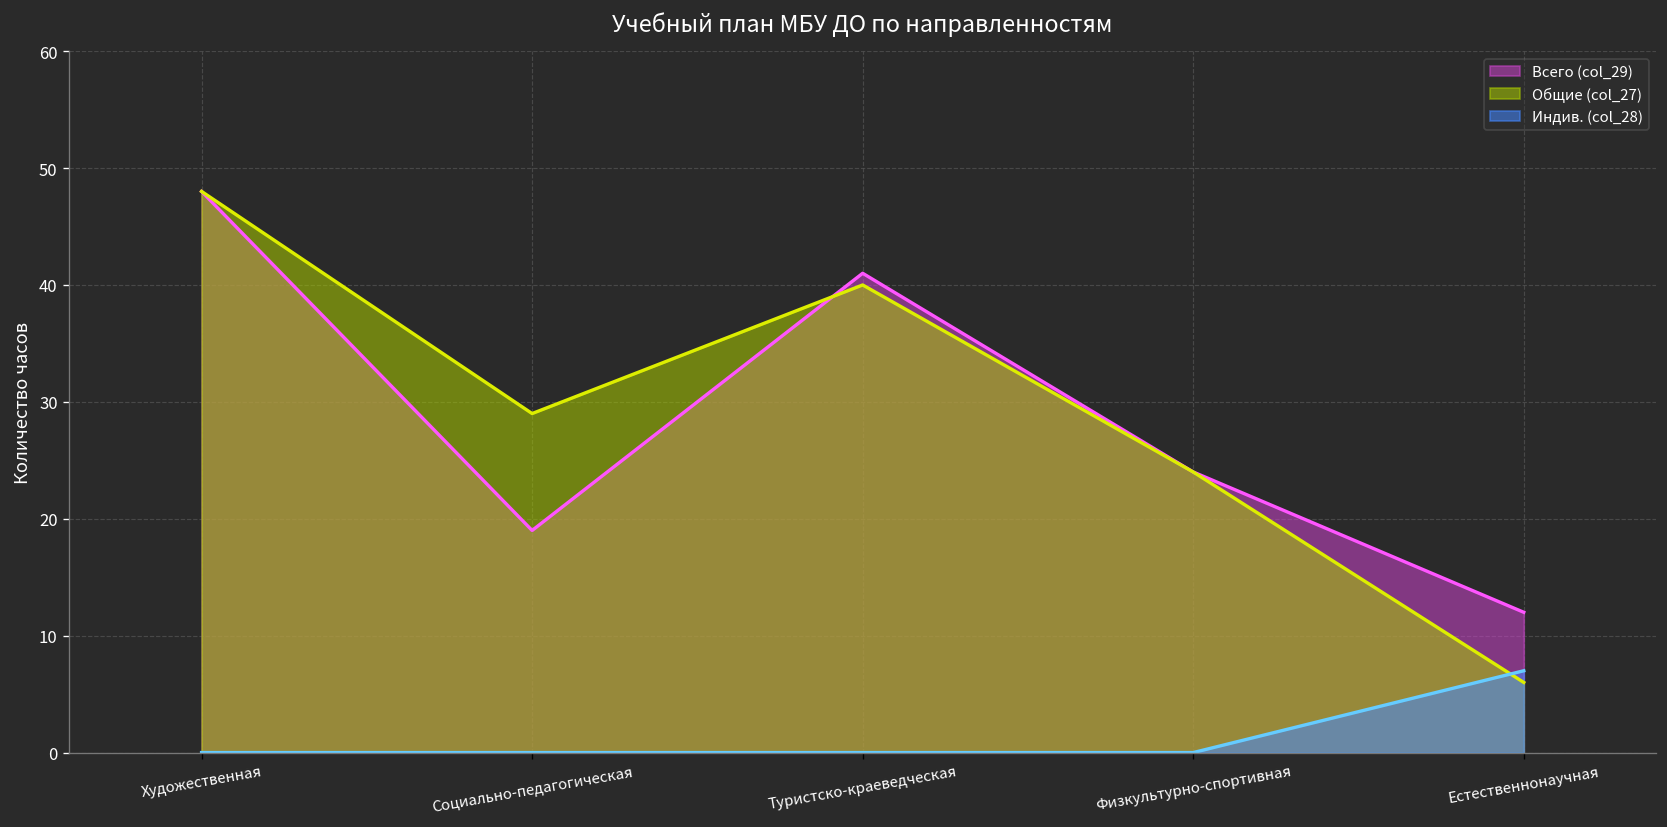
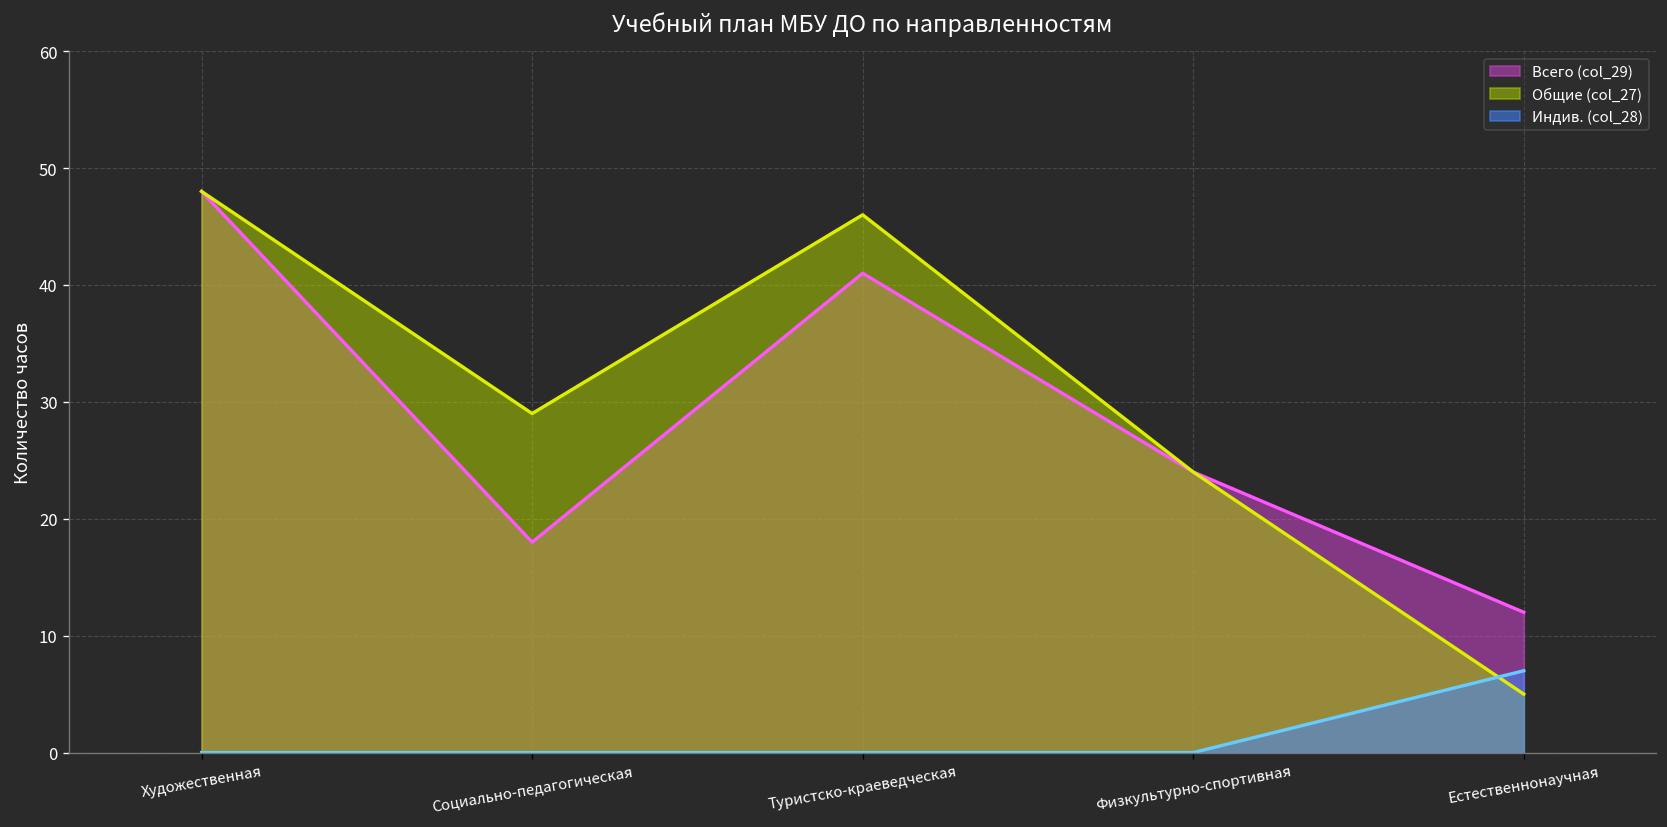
Всего (col_29), Социально-педагогическая: 19 -> 18
Общие (col_27), Туристско-краеведческая: 40 -> 46
Общие (col_27), Естественнонаучная: 6 -> 5
